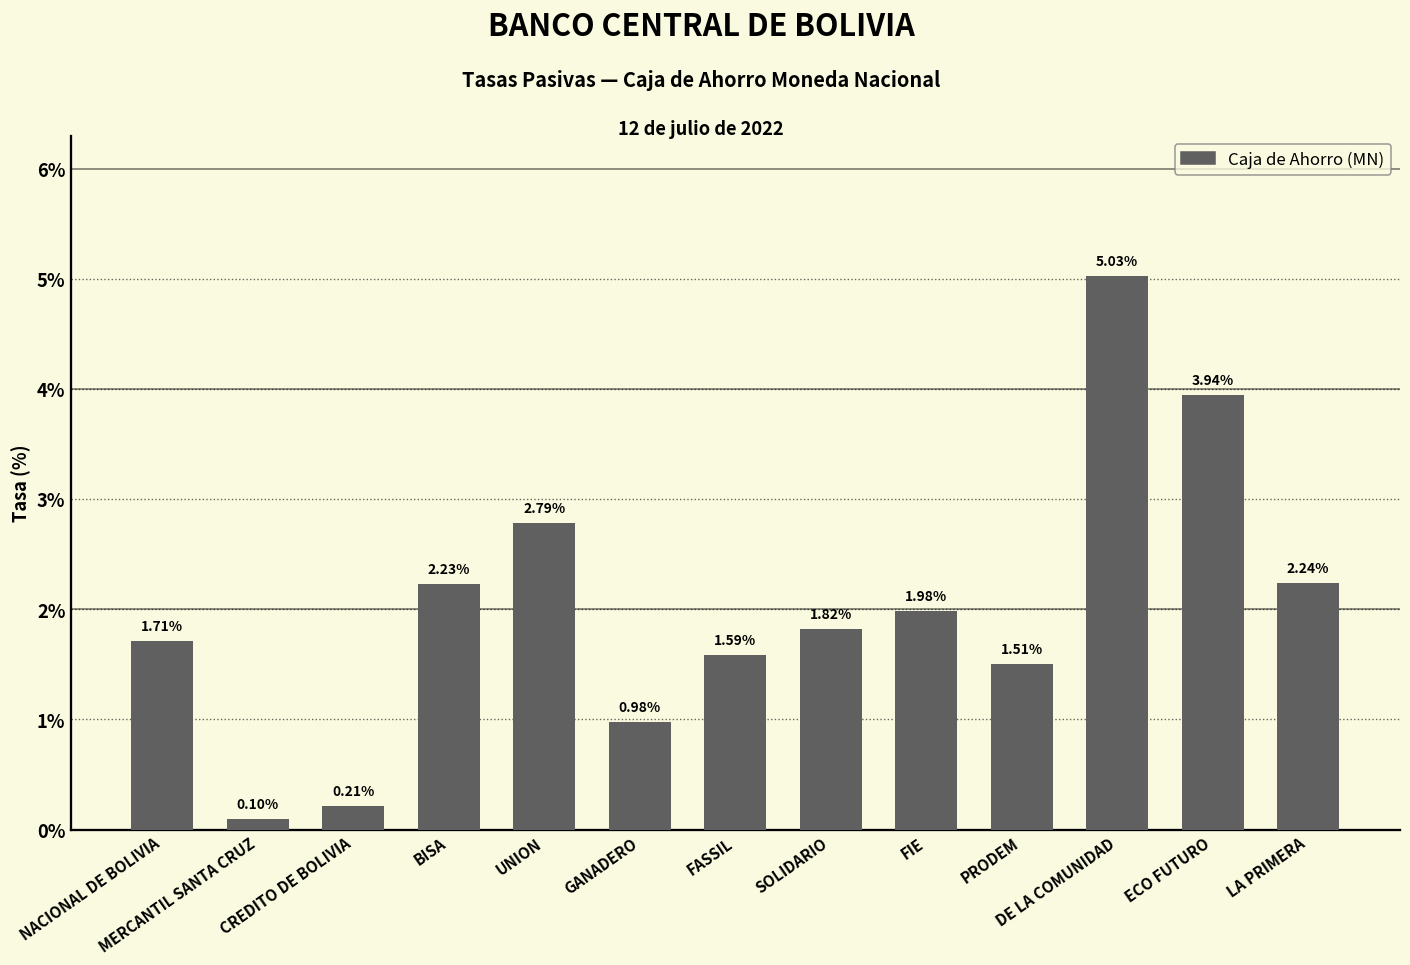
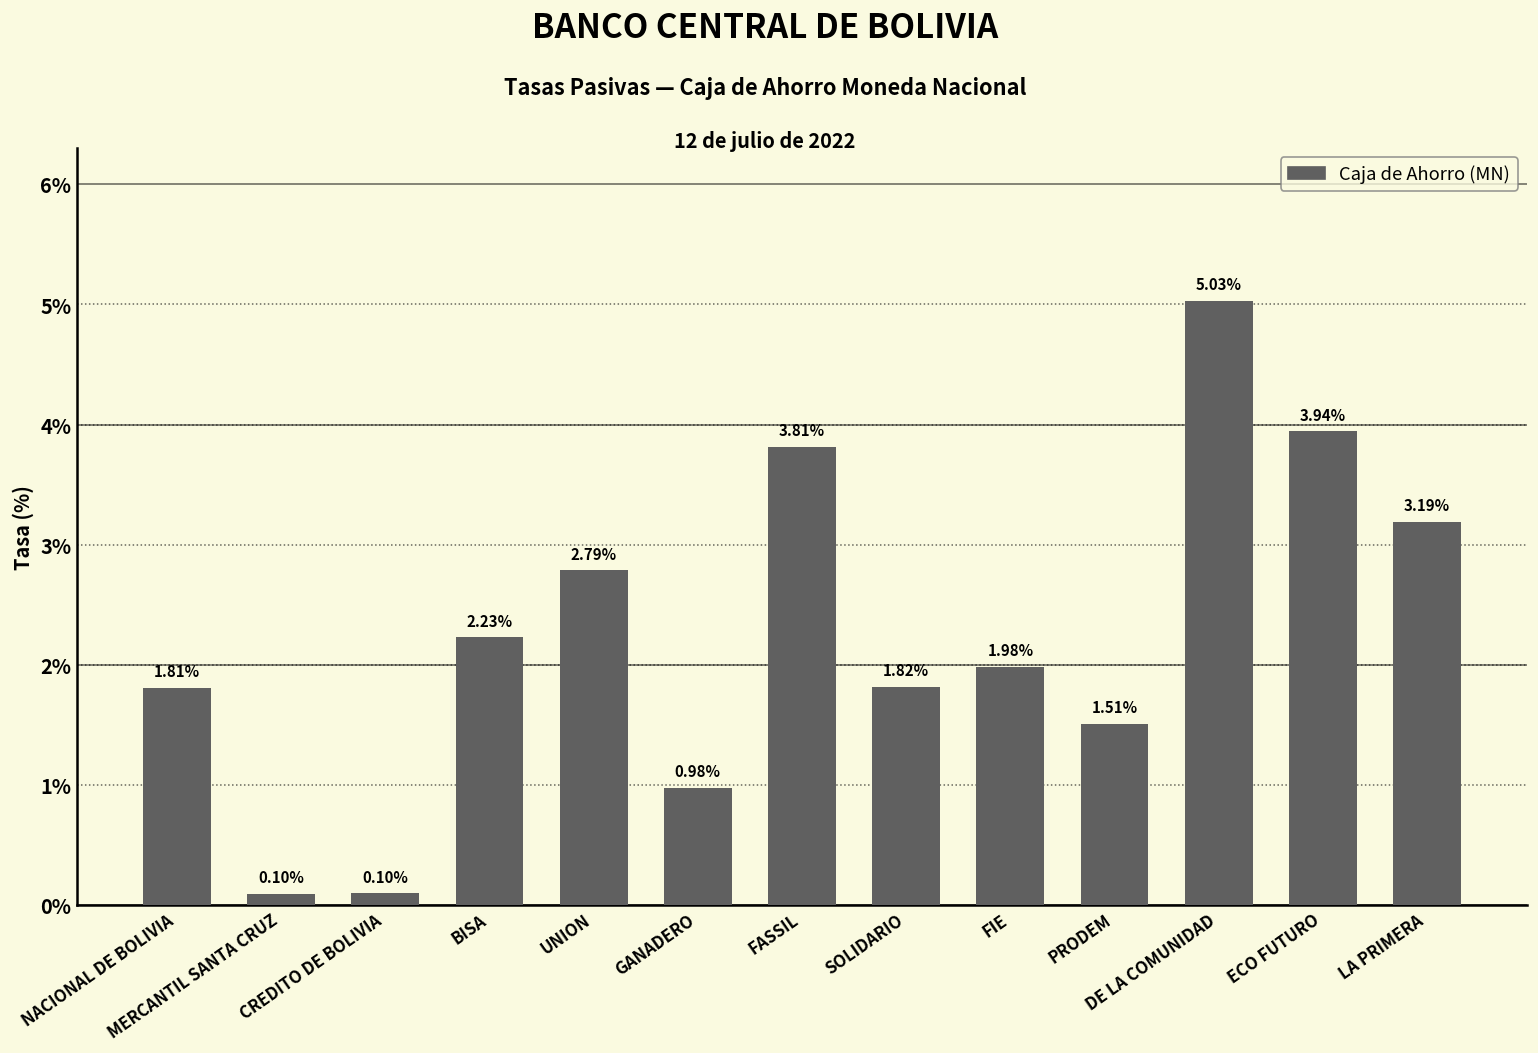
NACIONAL DE BOLIVIA: 1.71% -> 1.81%
CREDITO DE BOLIVIA: 0.21% -> 0.10%
FASSIL: 1.59% -> 3.81%
LA PRIMERA: 2.24% -> 3.19%
